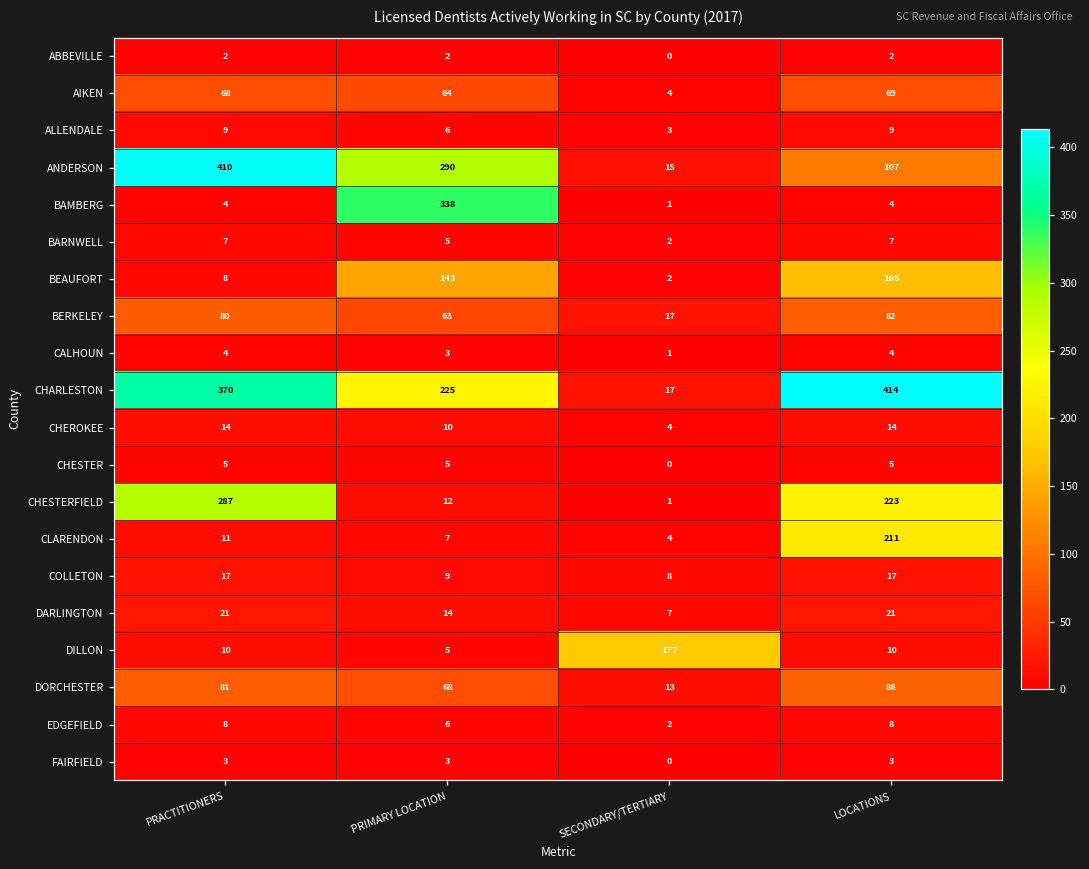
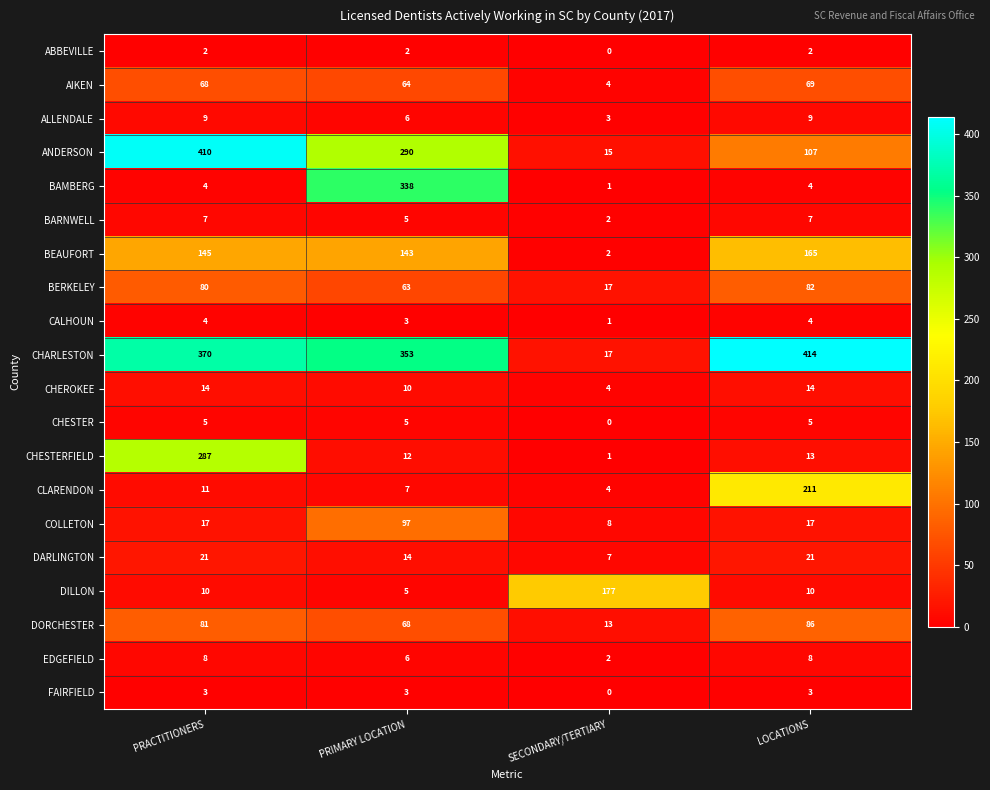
BEAUFORT, PRACTITIONERS: 8 -> 145
CHARLESTON, PRIMARY LOCATION: 225 -> 353
CHESTERFIELD, LOCATIONS: 223 -> 13
COLLETON, PRIMARY LOCATION: 9 -> 97
